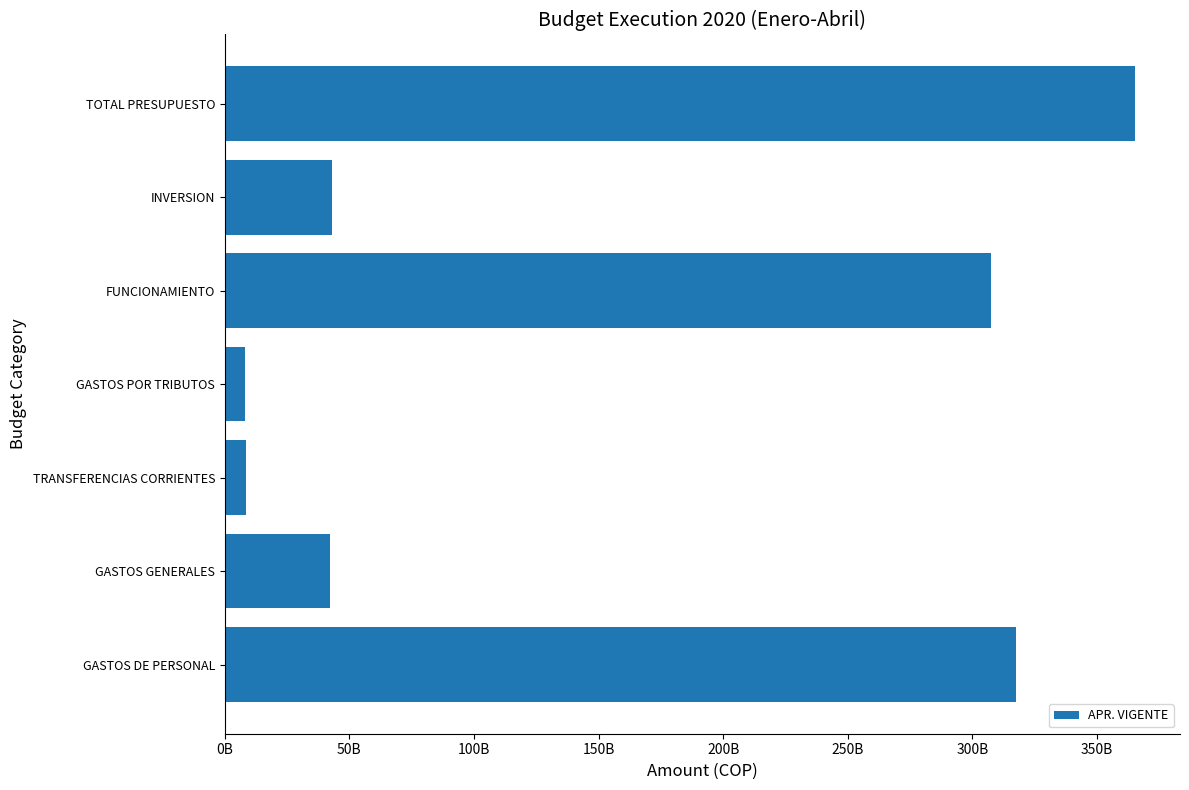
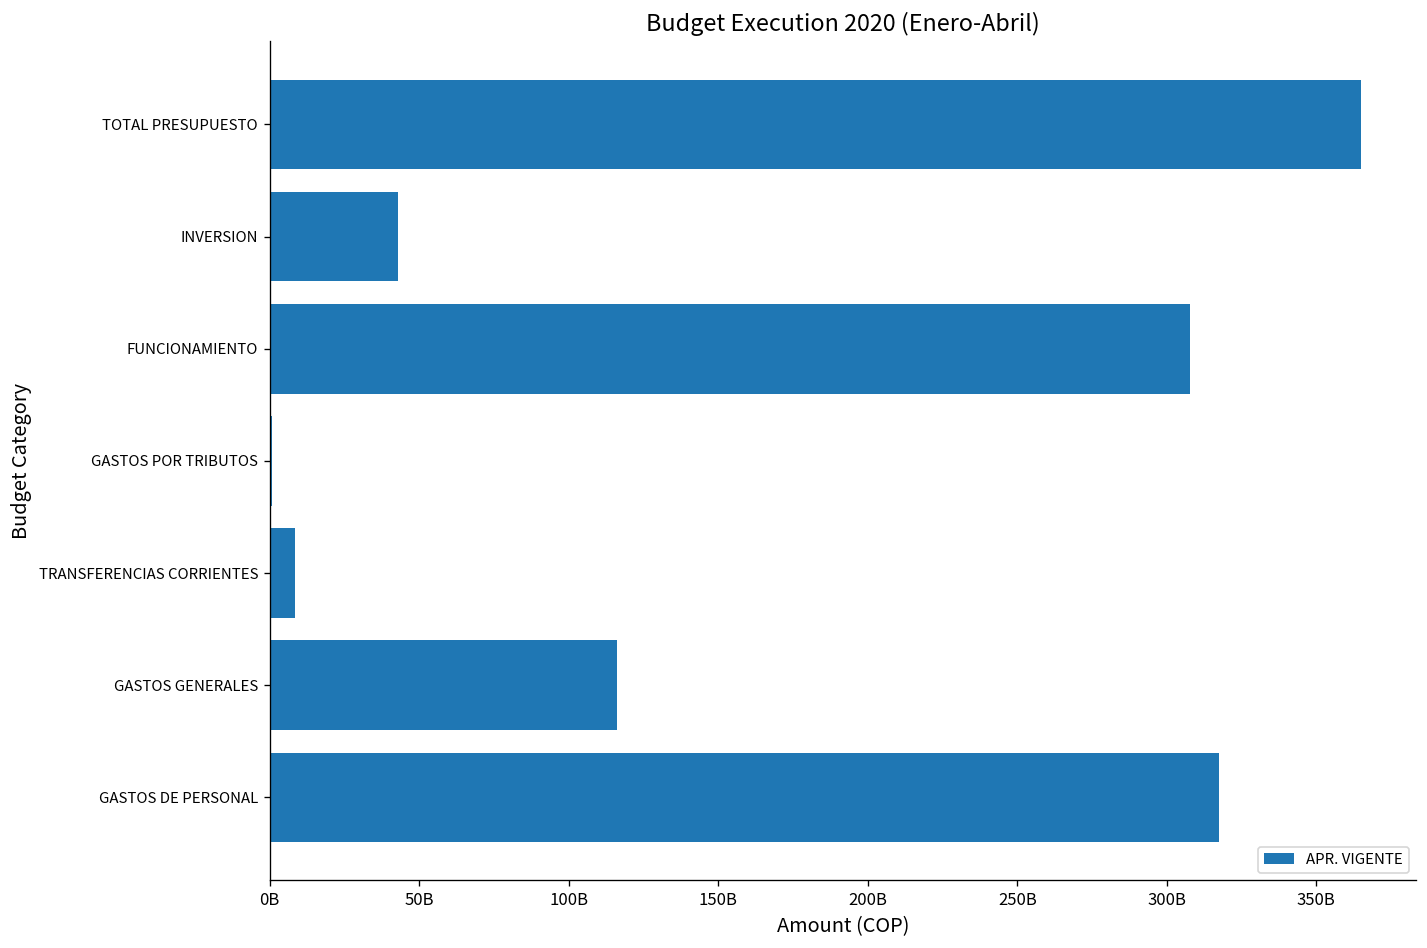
GASTOS POR TRIBUTOS: 8000000000 -> 1000000000
GASTOS GENERALES: 42000000000 -> 116000000000
